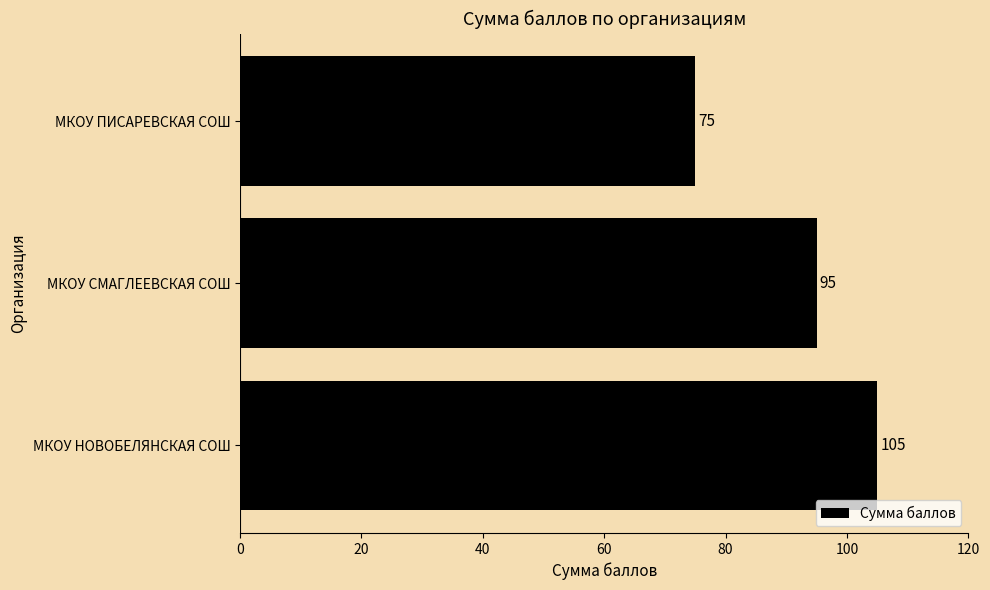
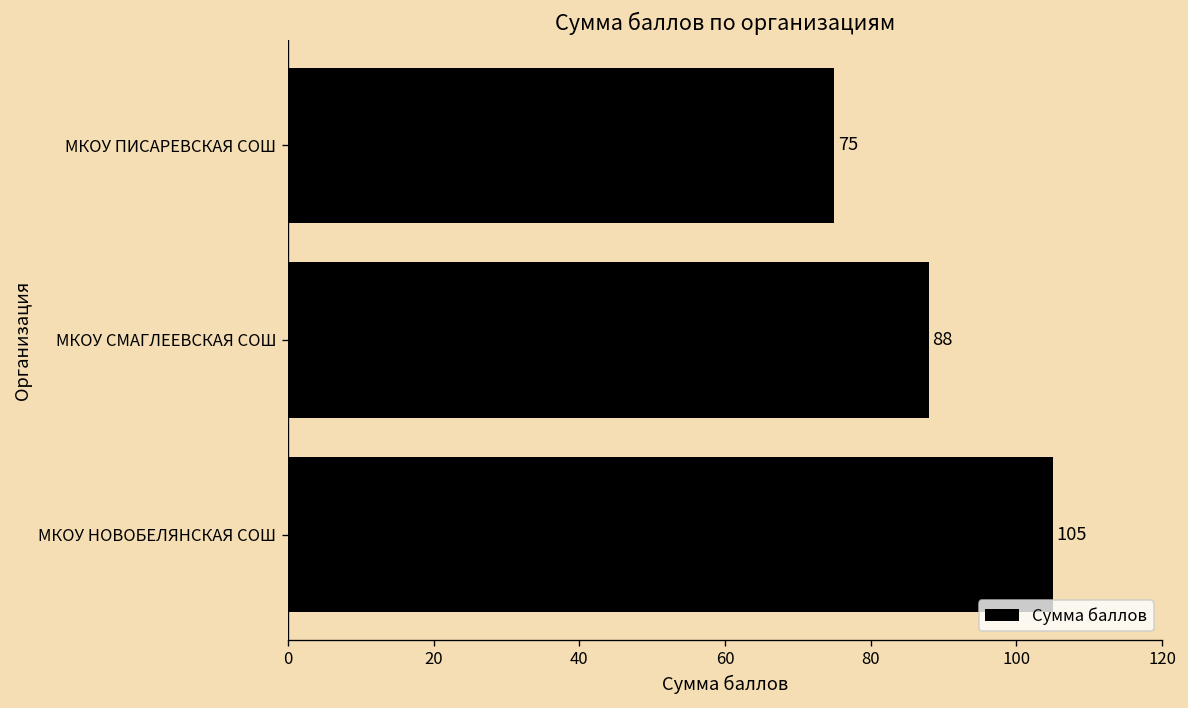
МКОУ СМАГЛЕЕВСКАЯ СОШ: 95 -> 88
